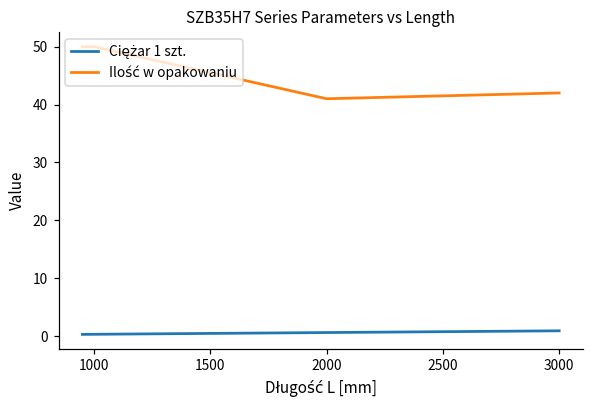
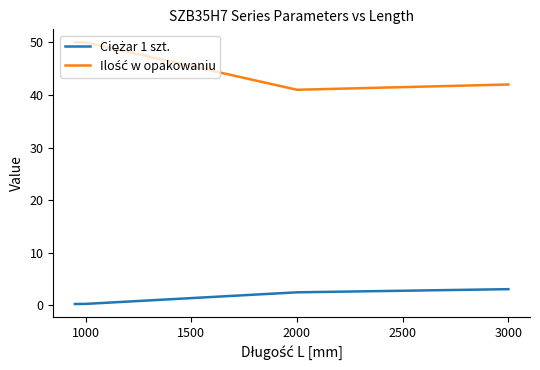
Ciężar 1 szt., 2000: 1 -> 3
Ciężar 1 szt., 3000: 1 -> 3
